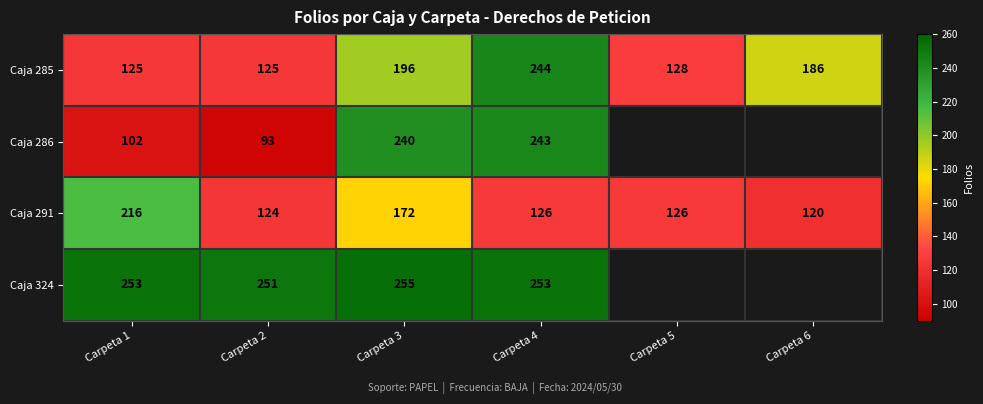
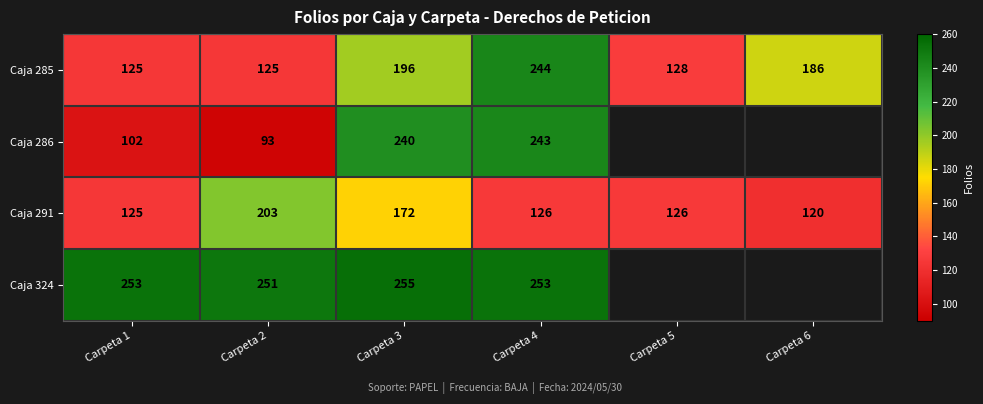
Caja 291, Carpeta 1: 216 -> 125
Caja 291, Carpeta 2: 124 -> 203
